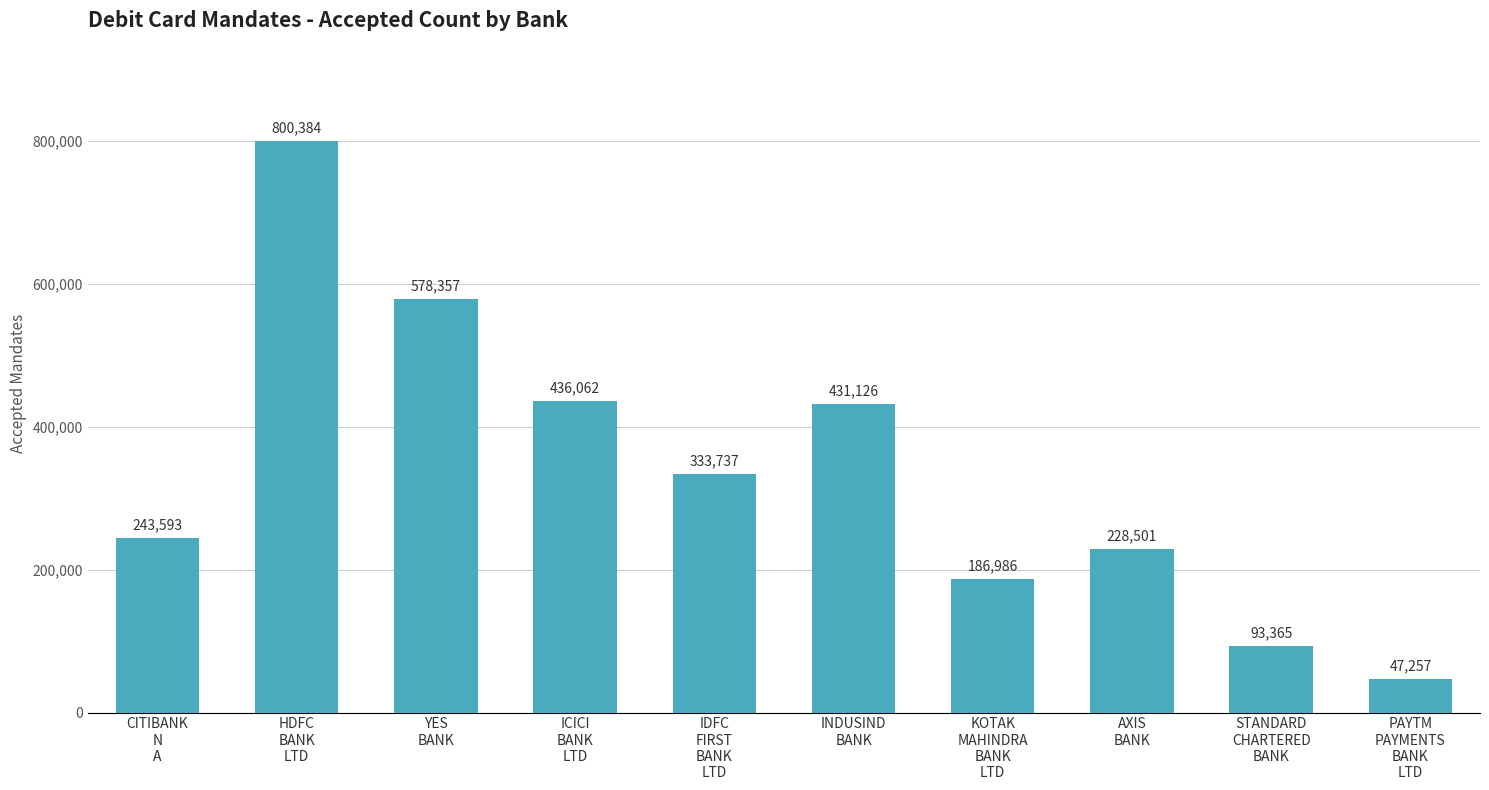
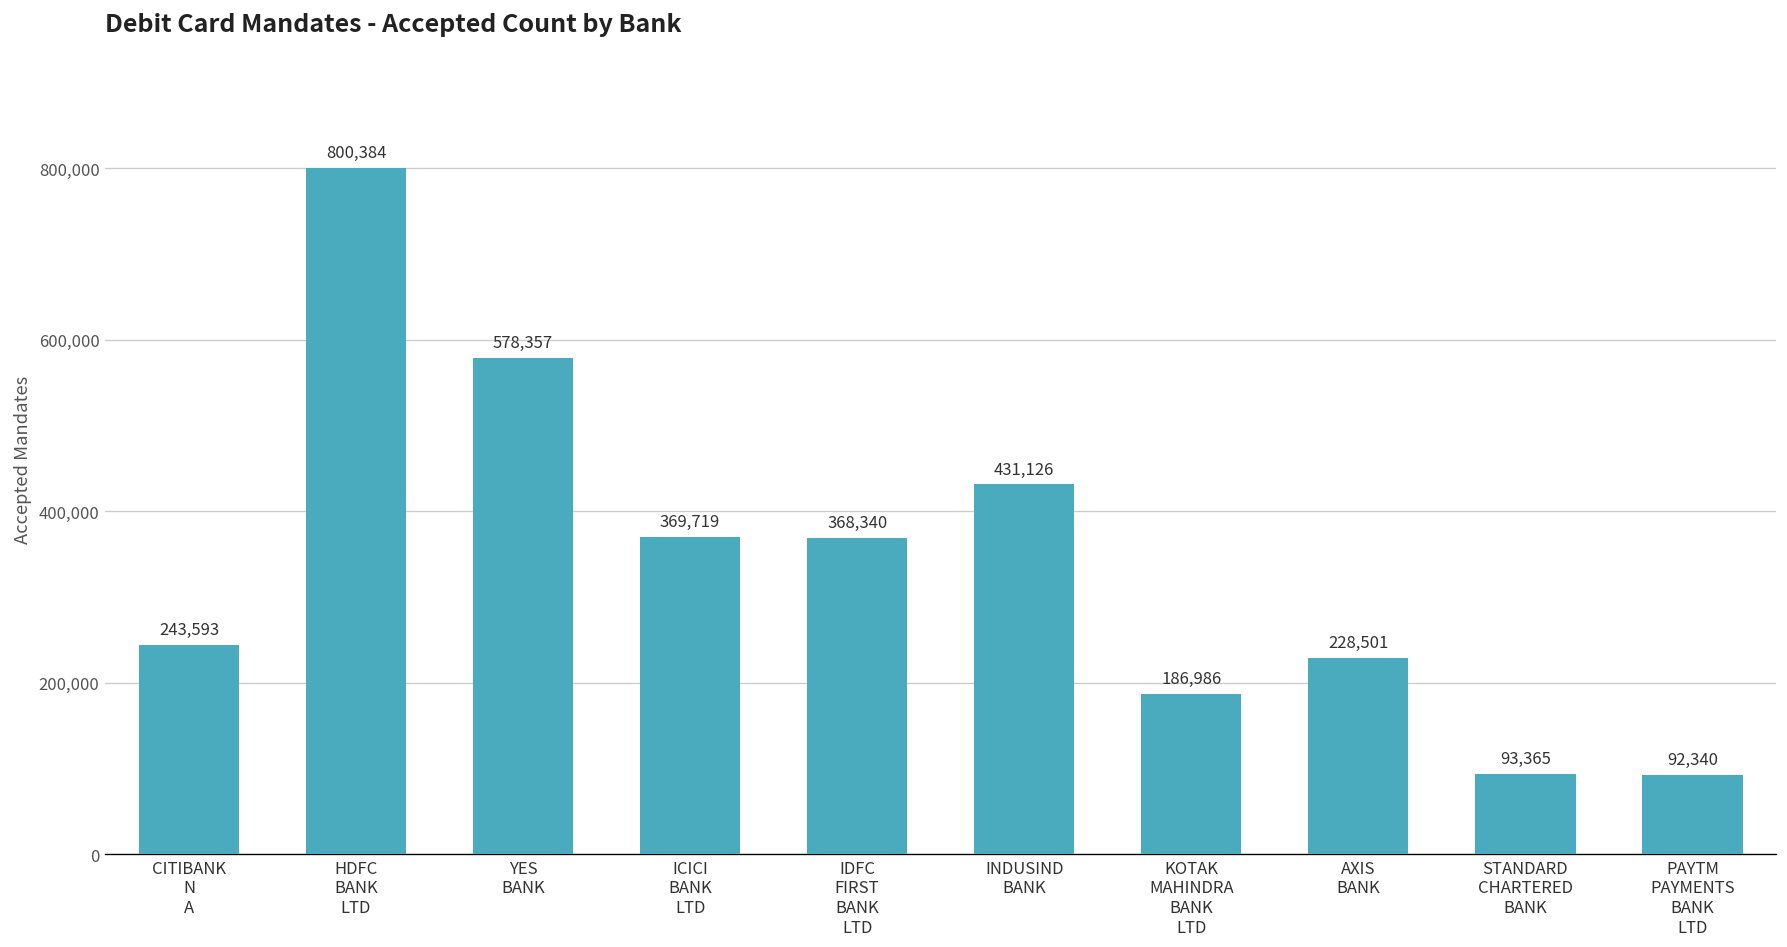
ICICI BANK LTD: 436,062 -> 369,719
IDFC FIRST BANK LTD: 333,737 -> 368,340
PAYTM PAYMENTS BANK LTD: 47,257 -> 92,340
